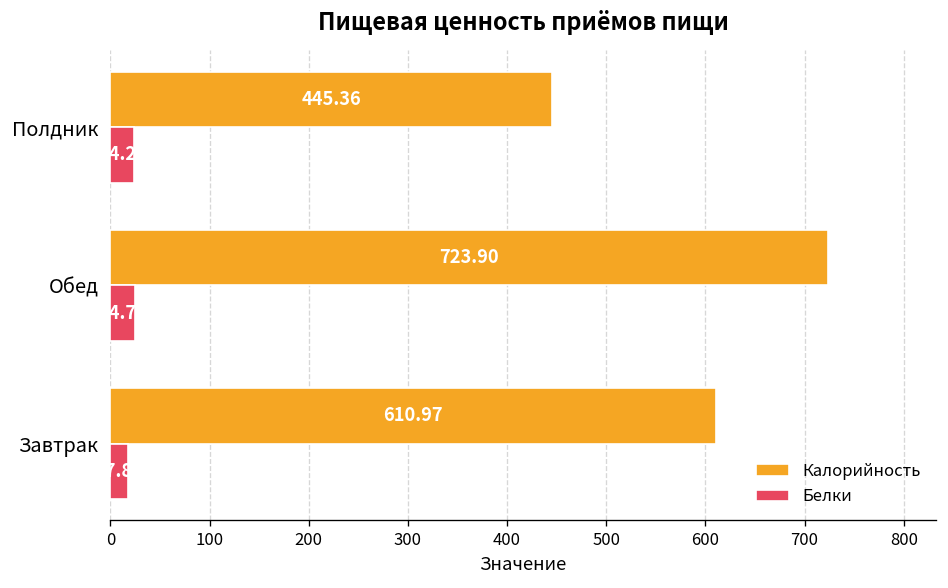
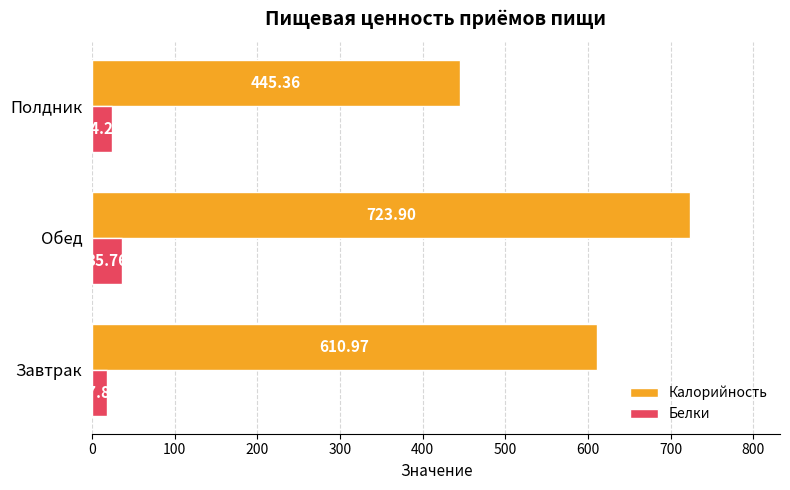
Белки, Обед: 20 -> 40
